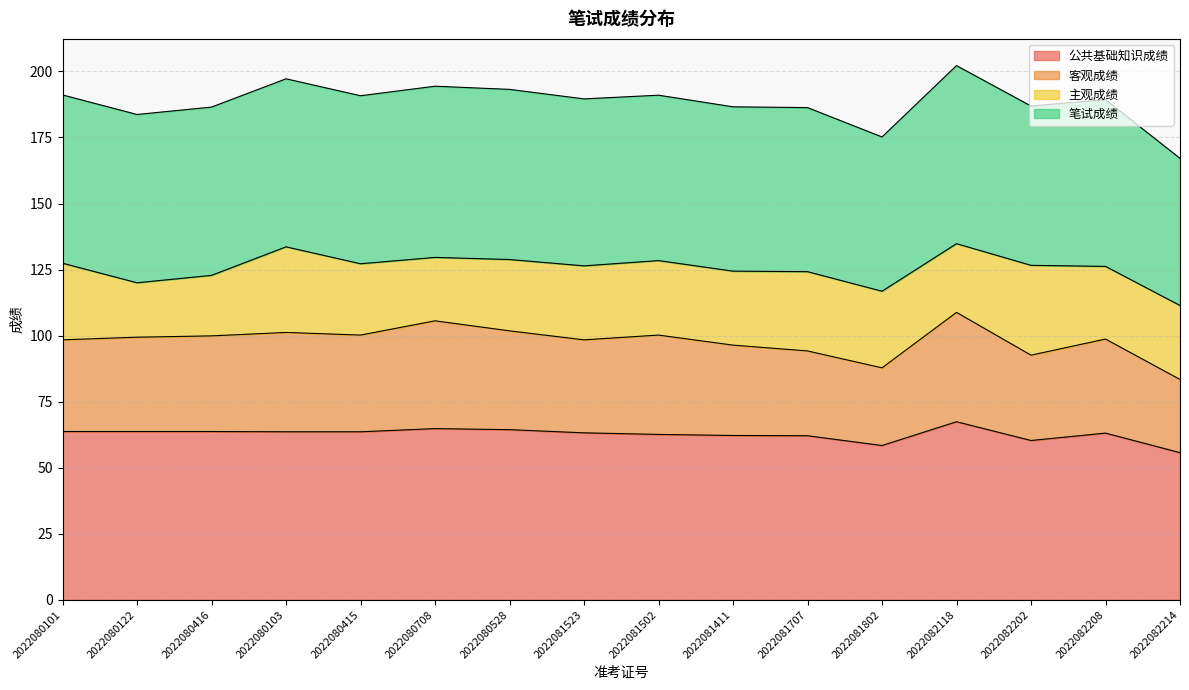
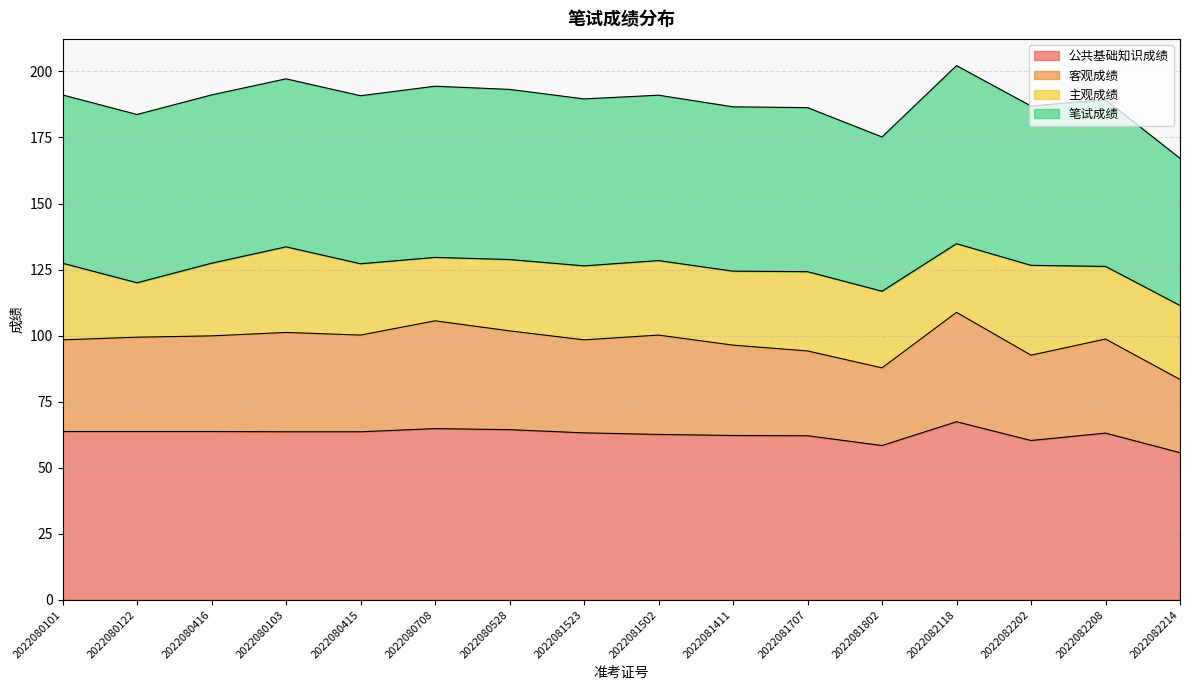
主观成绩, 2022080416: 23 -> 28
